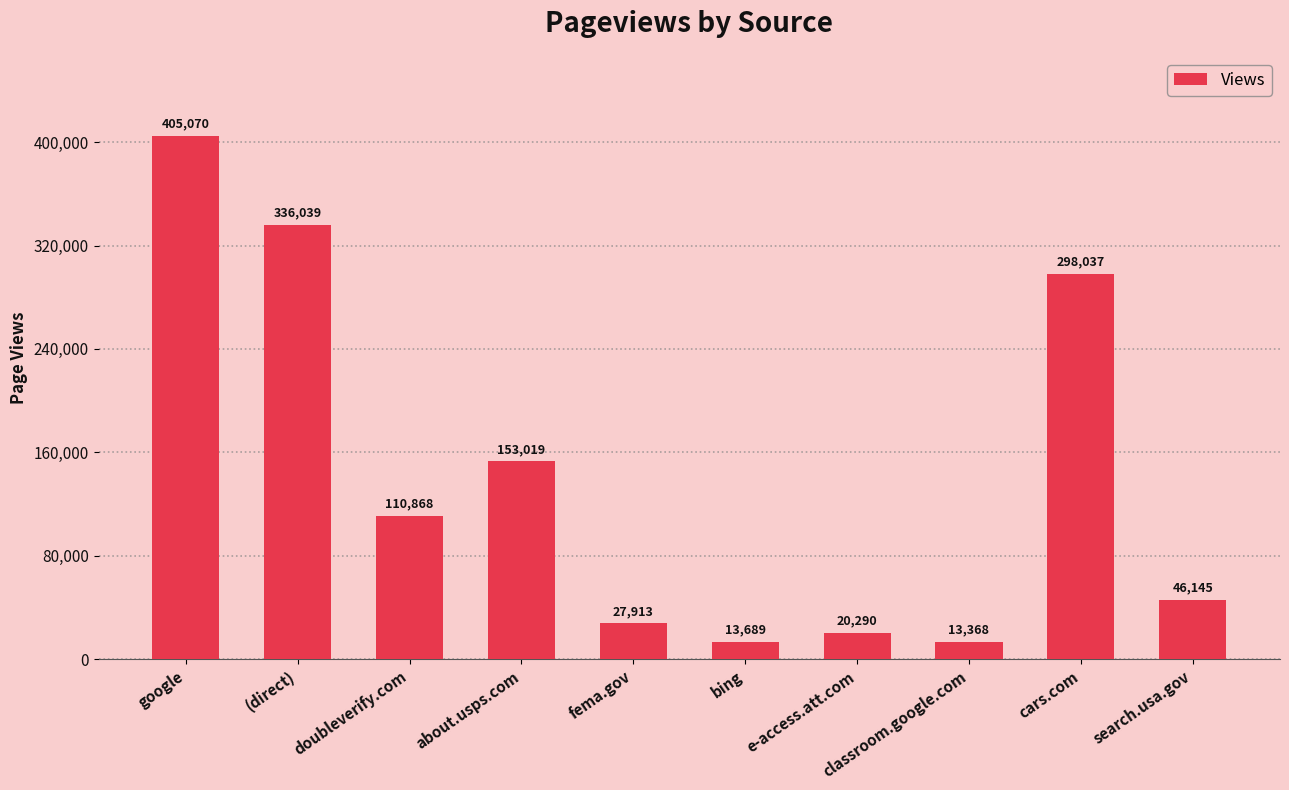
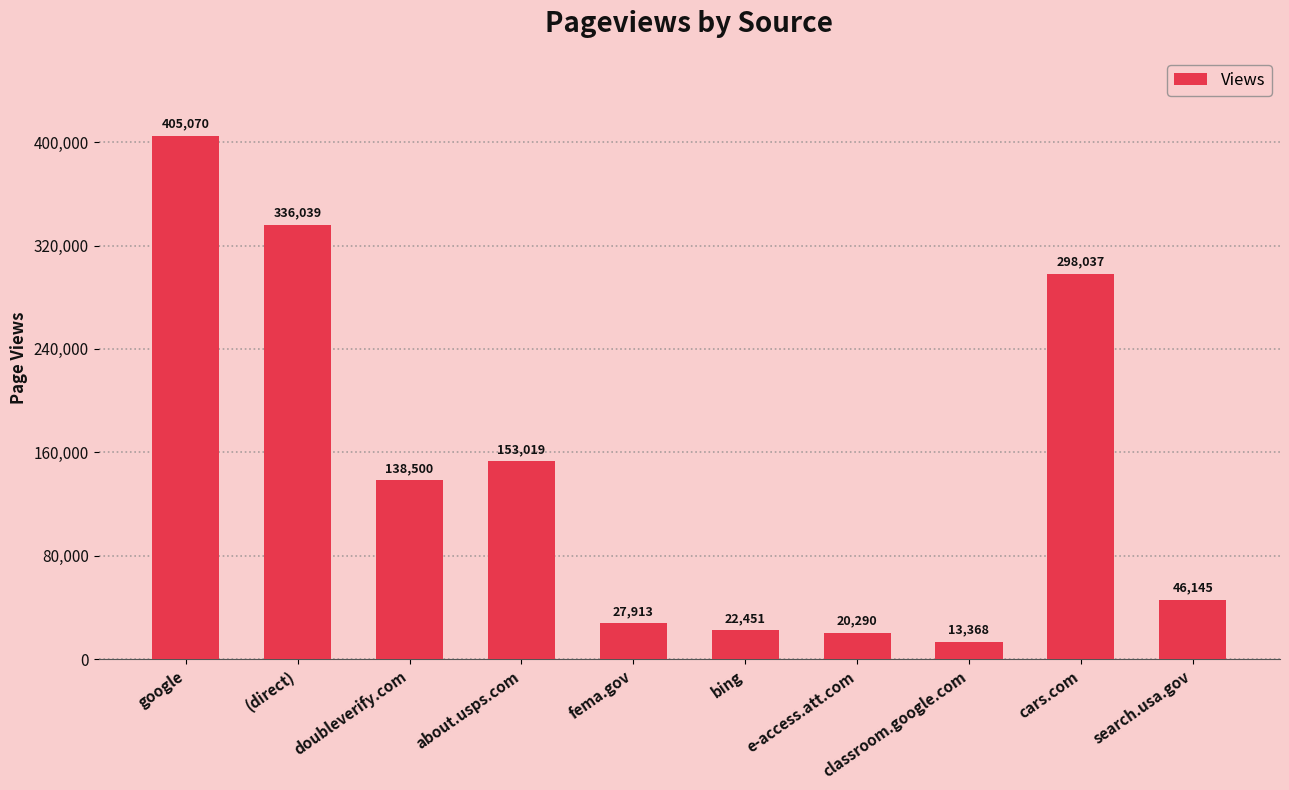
doubleverify.com: 110,868 -> 138,500
bing: 13,689 -> 22,451
